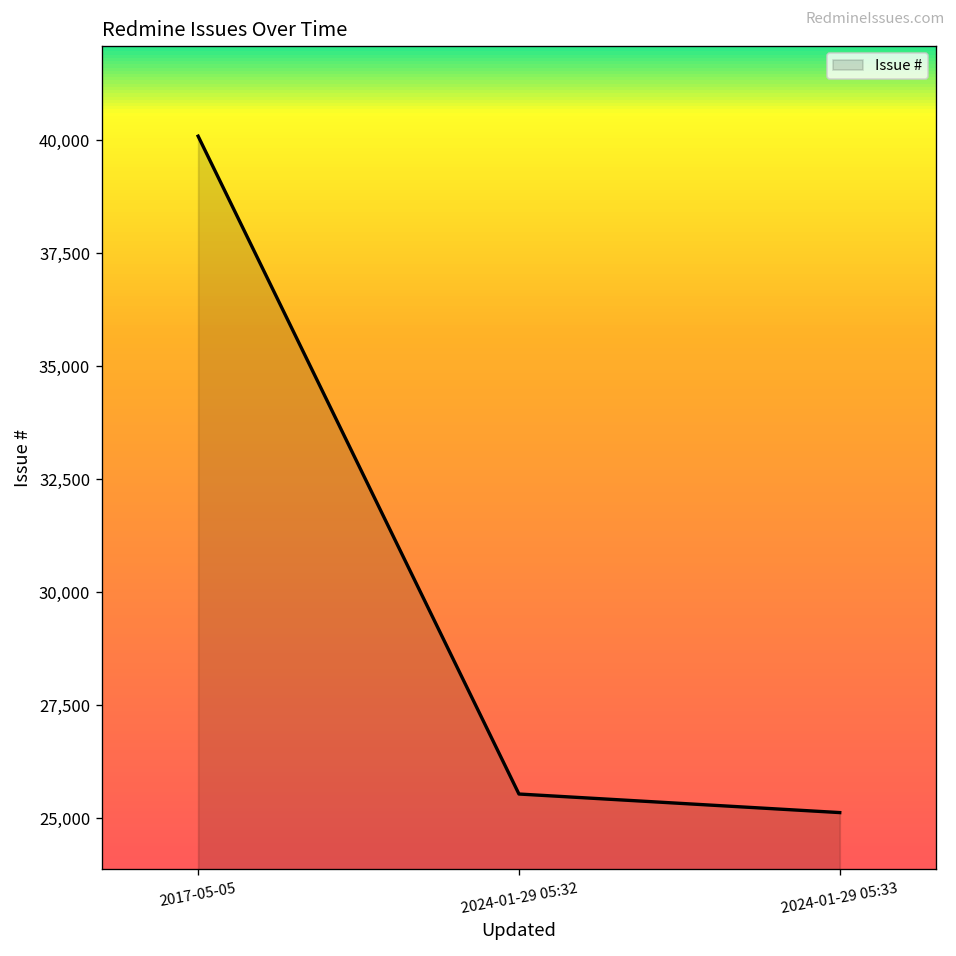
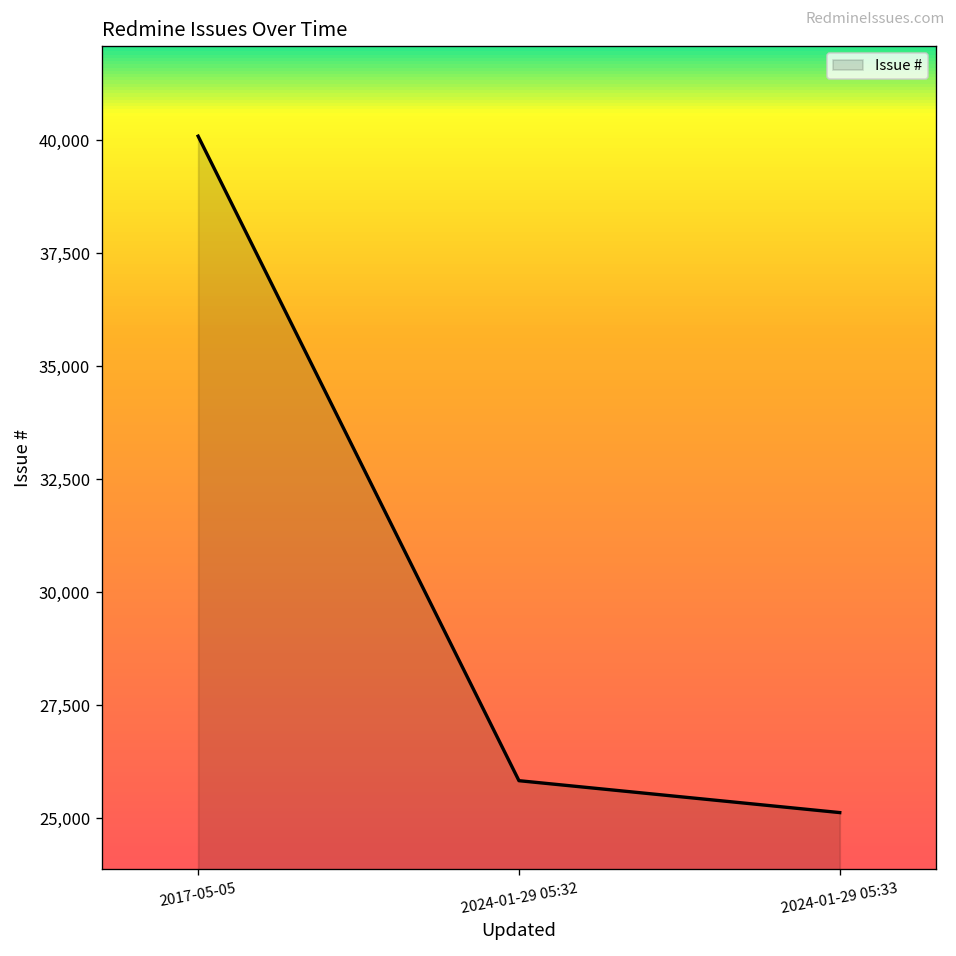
2024-01-29 05:32: 25,500 -> 25,800
